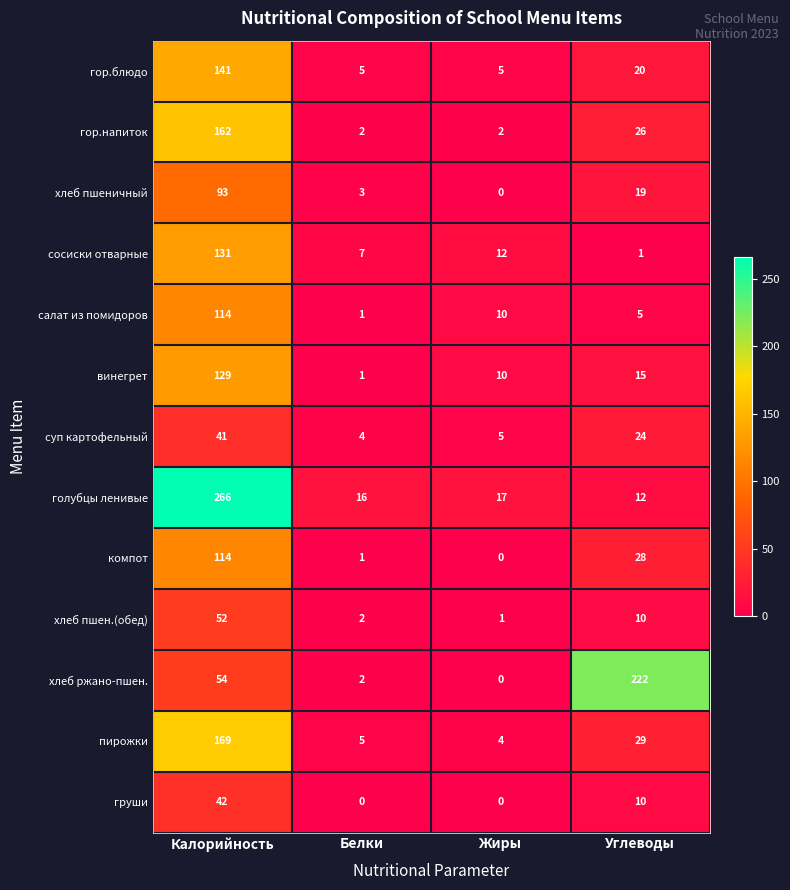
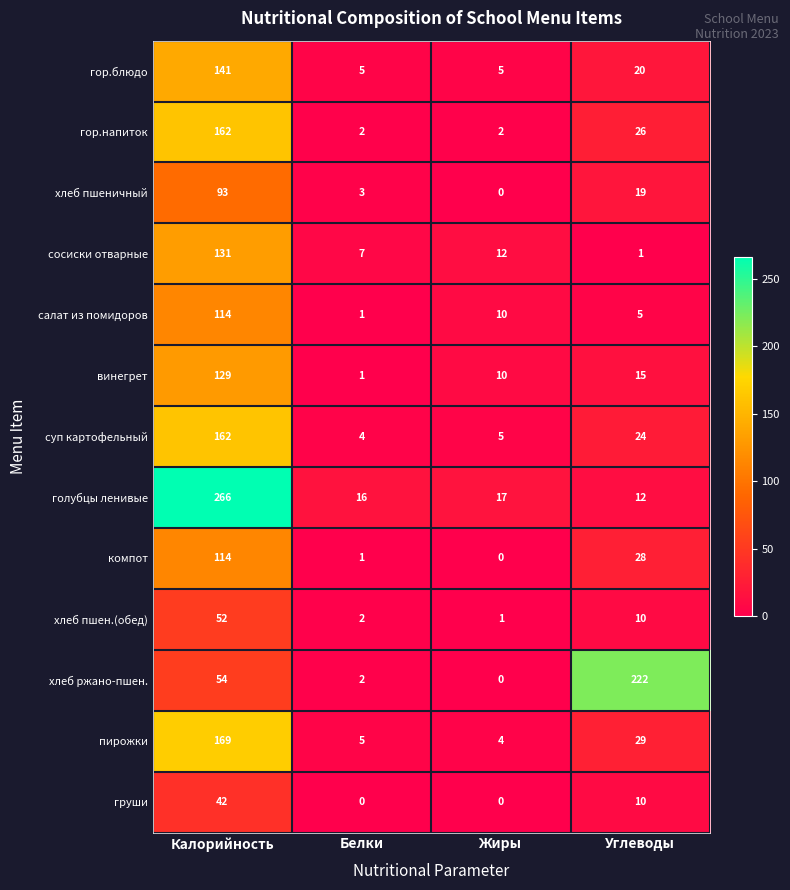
суп картофельный, Калорийность: 41 -> 162
